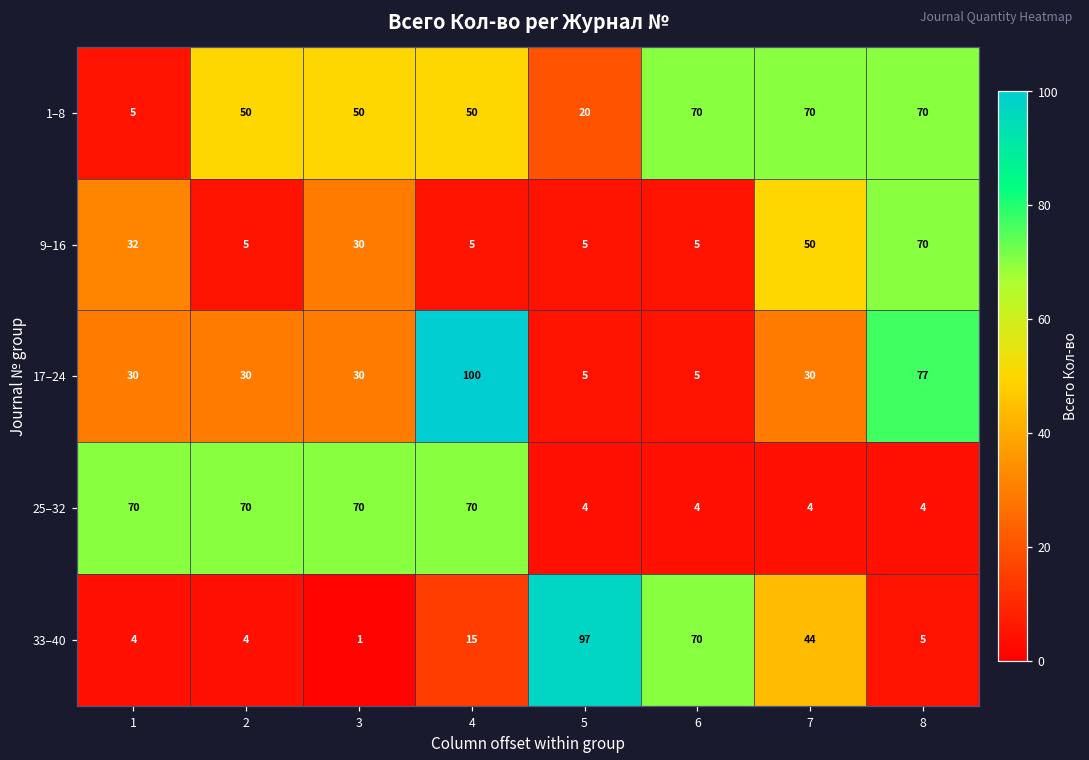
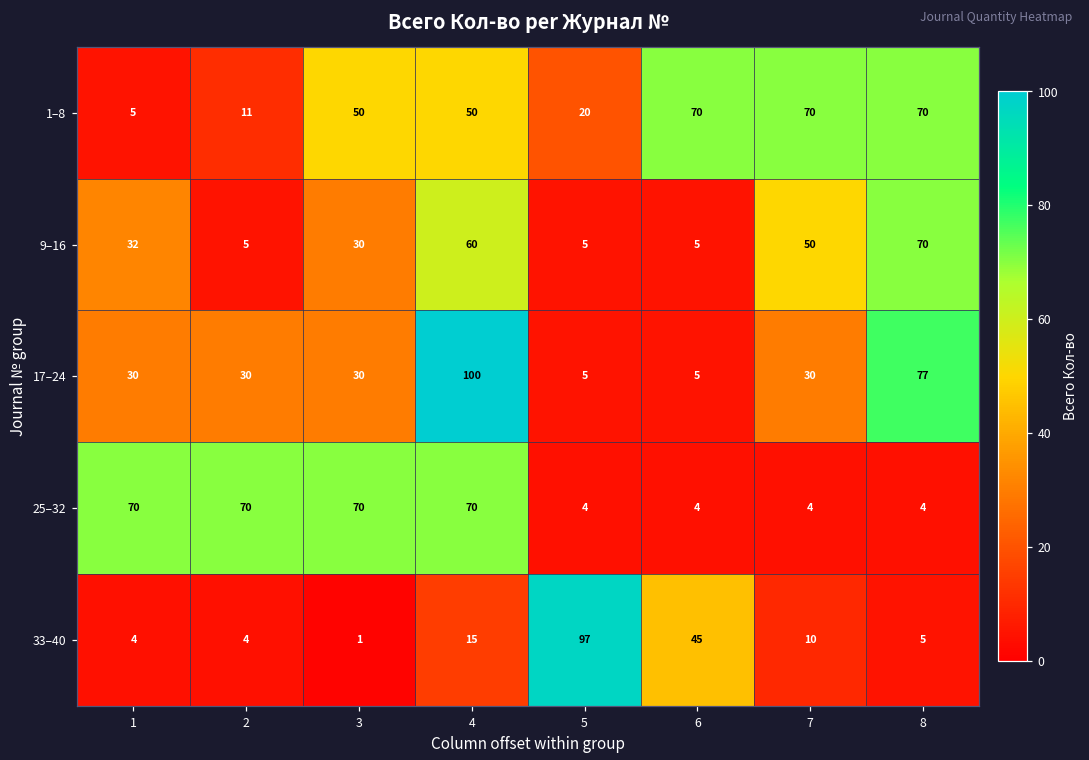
1–8, 2: 50 -> 11
9–16, 4: 5 -> 60
33–40, 6: 70 -> 45
33–40, 7: 44 -> 10
